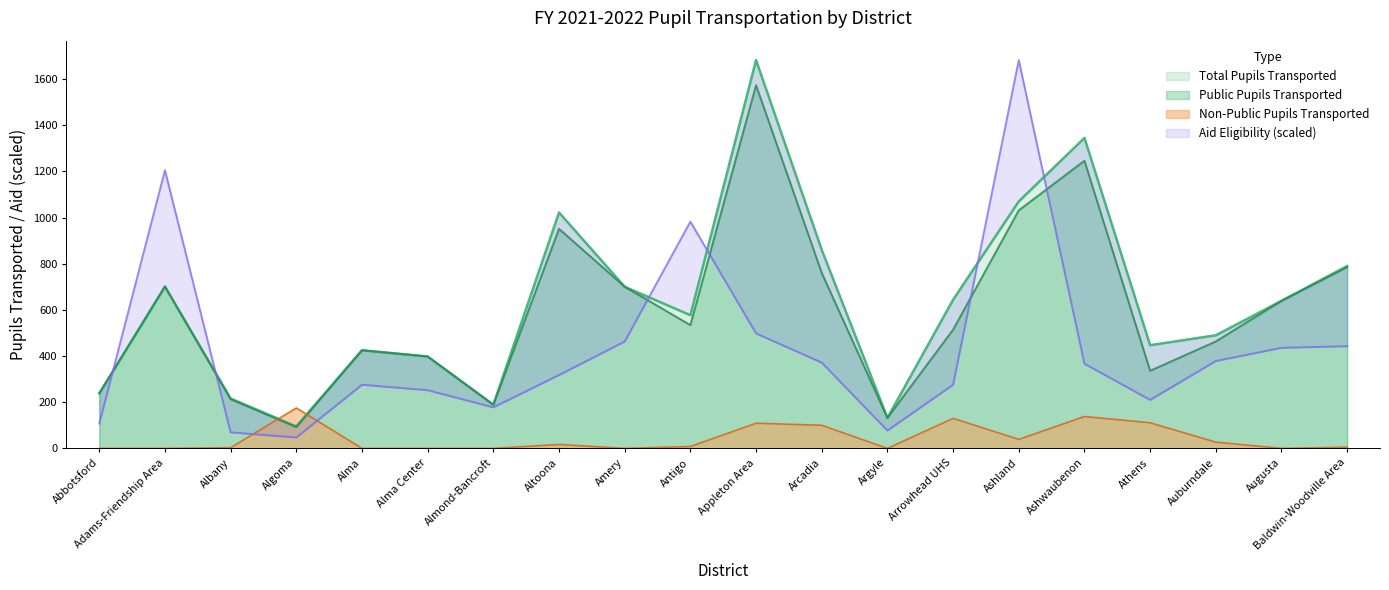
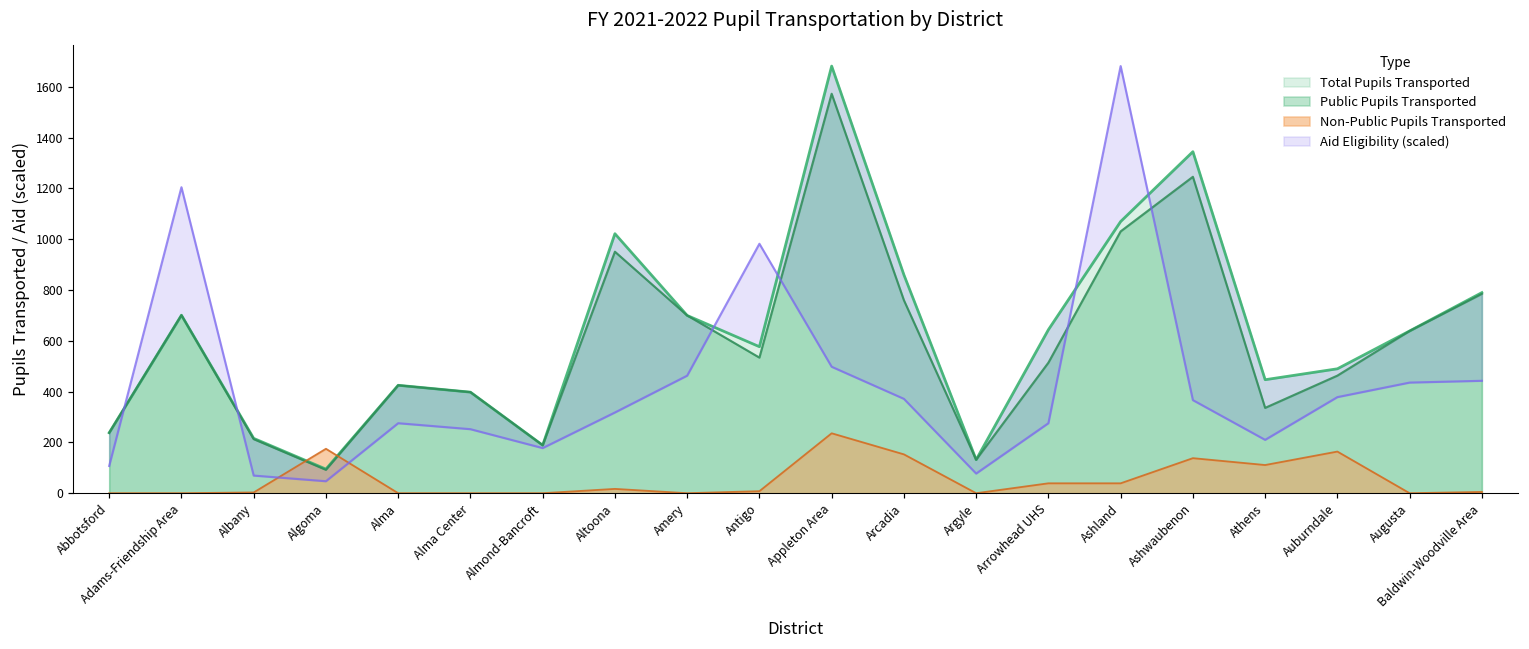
Non-Public Pupils Transported, Appleton Area: 110 -> 240
Non-Public Pupils Transported, Arcadia: 100 -> 150
Non-Public Pupils Transported, Arrowhead UHS: 130 -> 40
Non-Public Pupils Transported, Auburndale: 30 -> 160
